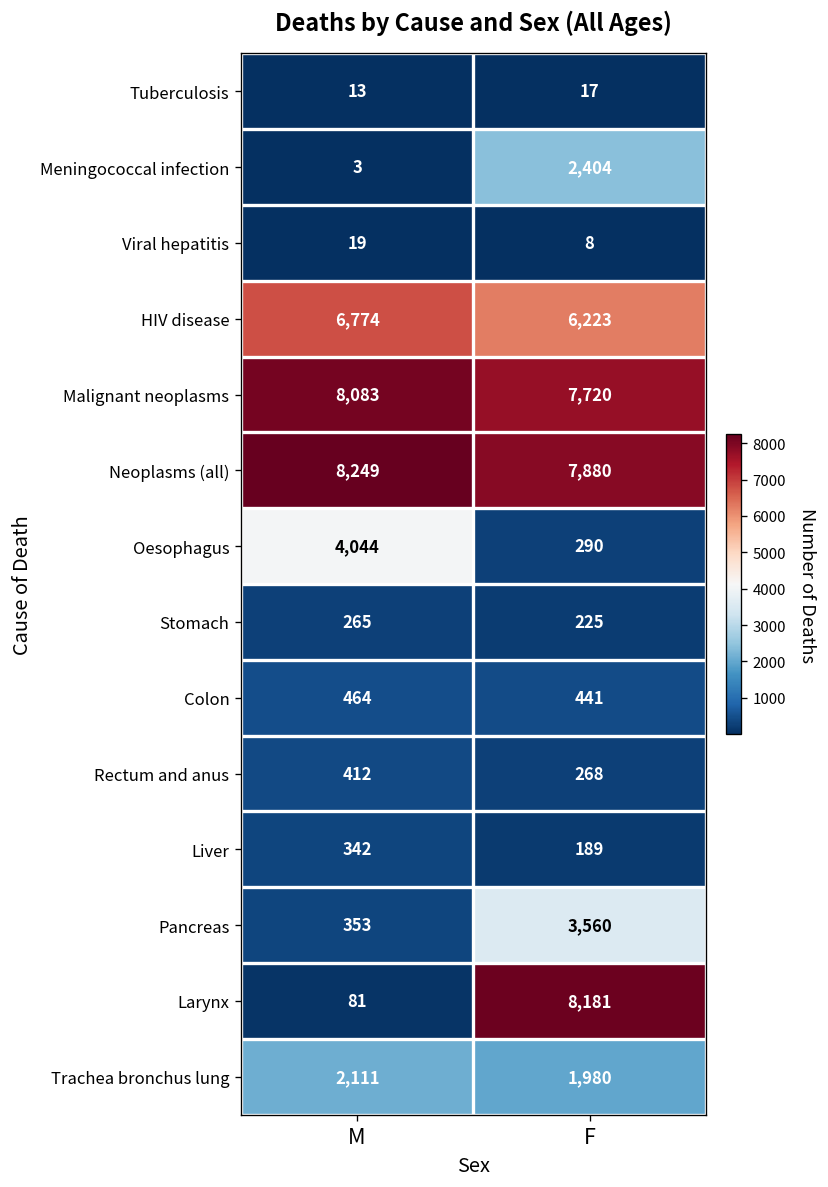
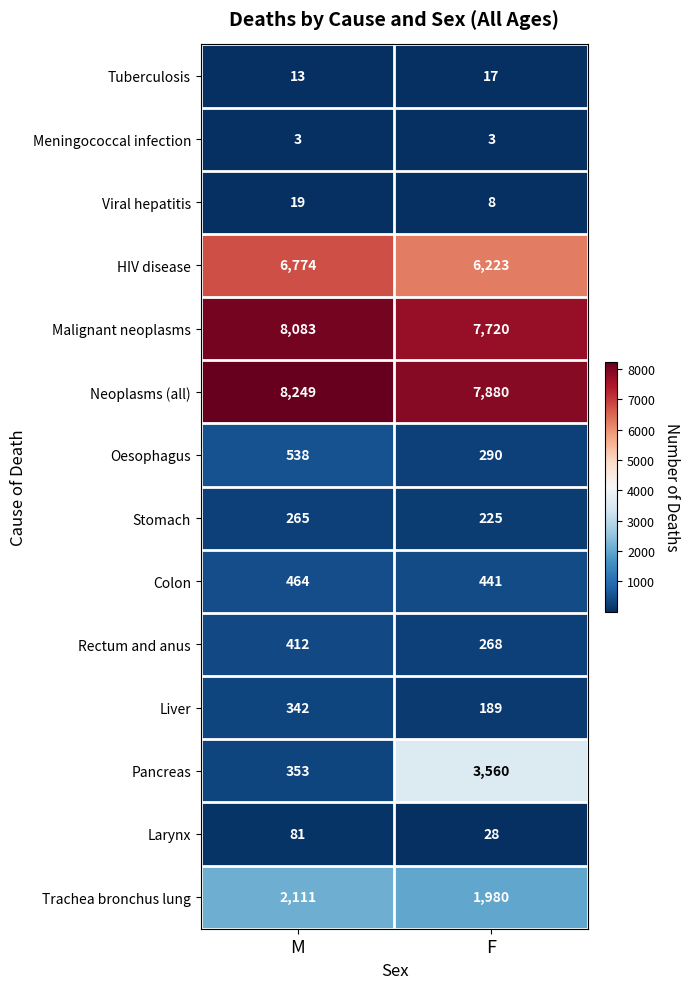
Meningococcal infection, F: 2,404 -> 3
Oesophagus, M: 4,044 -> 538
Larynx, F: 8,181 -> 28
